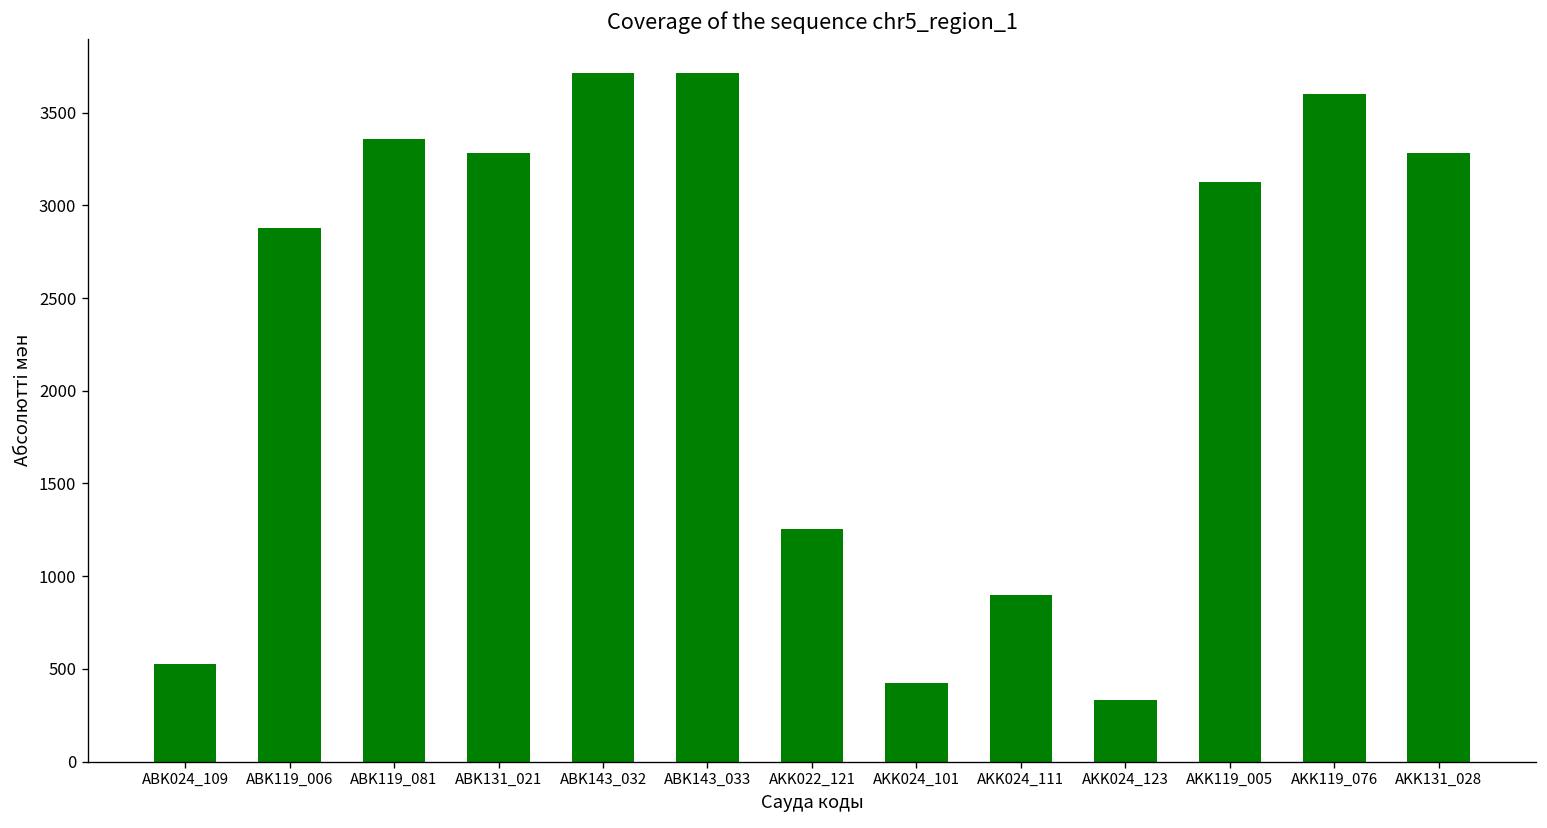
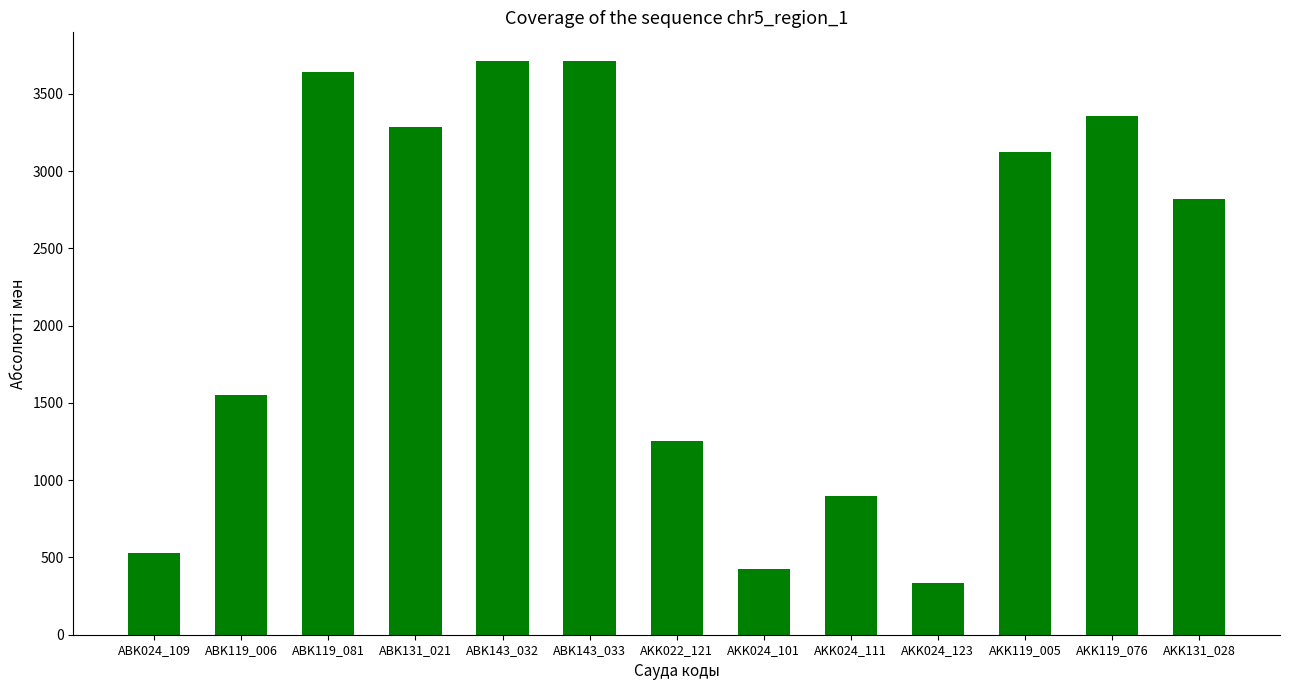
ABK119_006: 2880 -> 1550
ABK119_081: 3360 -> 3640
AKK119_076: 3600 -> 3360
AKK131_028: 3280 -> 2820
